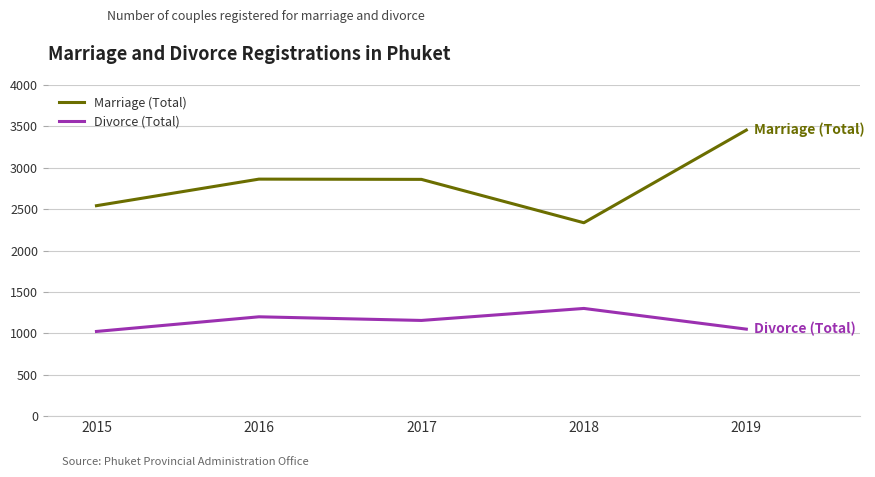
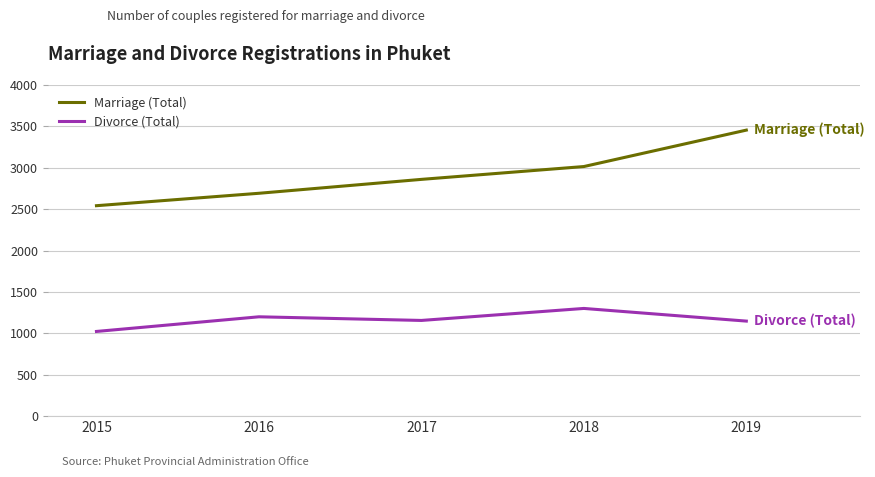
Marriage (Total), 2016: 2900 -> 2700
Marriage (Total), 2018: 2300 -> 3000
Divorce (Total), 2019: 1050 -> 1150
